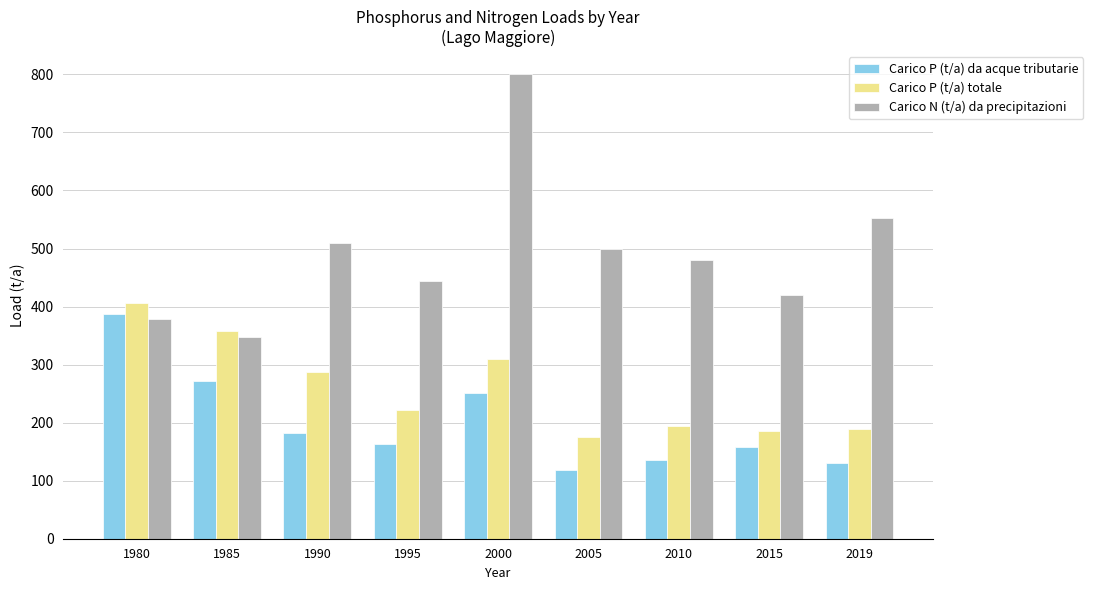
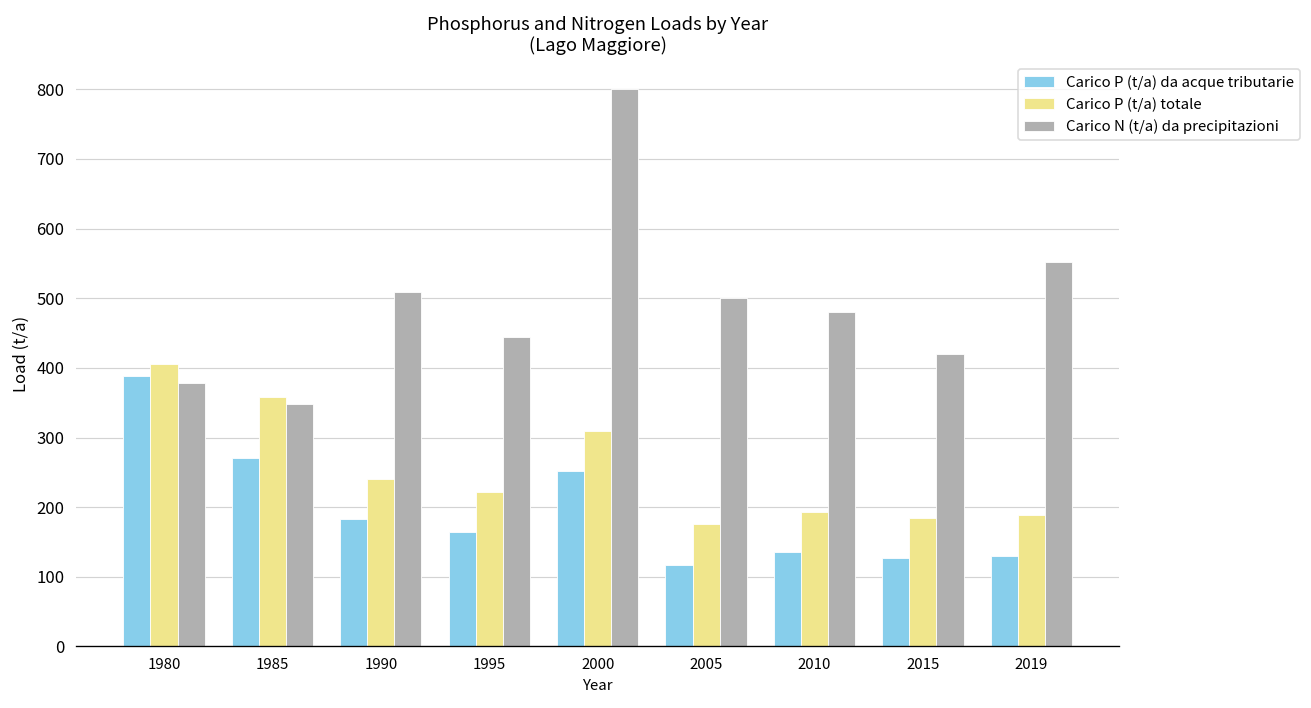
Carico P (t/a) totale, 1990: 290 -> 240
Carico P (t/a) da acque tributarie, 2015: 160 -> 130
